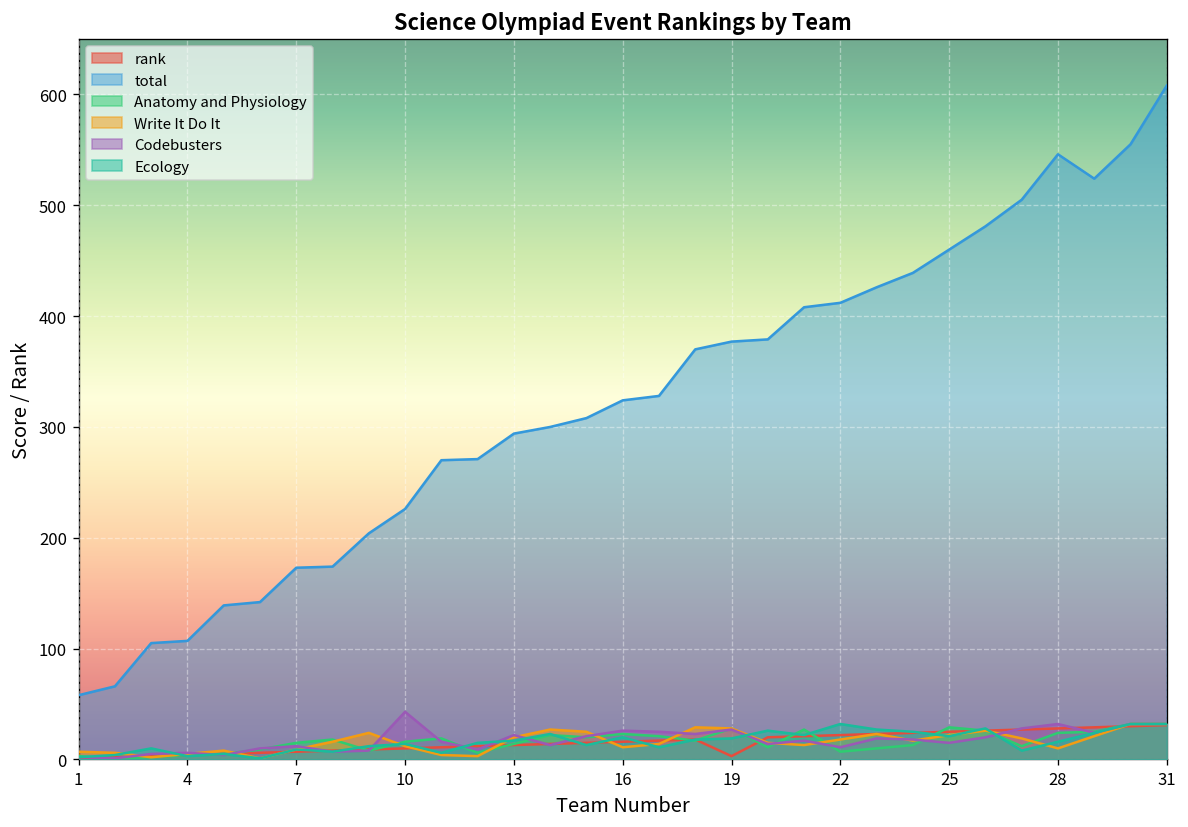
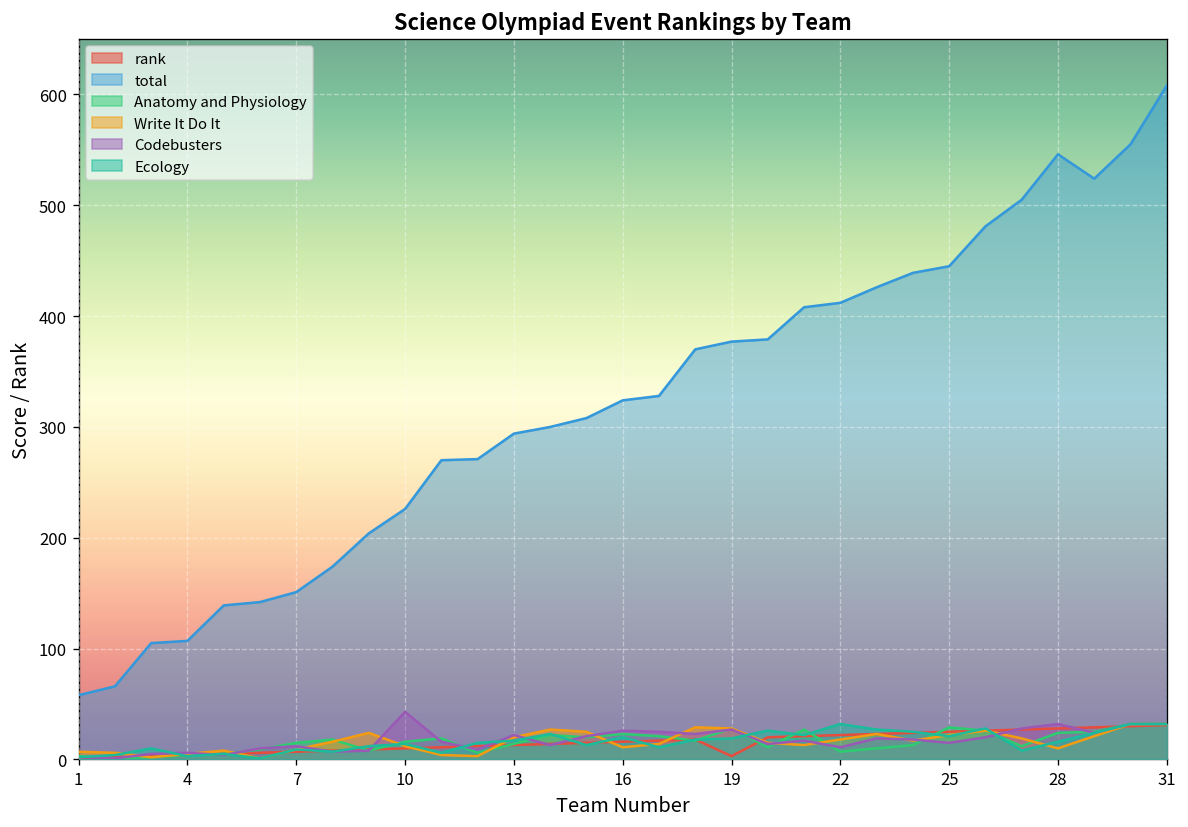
total, 7: 170 -> 150
total, 25: 460 -> 450
